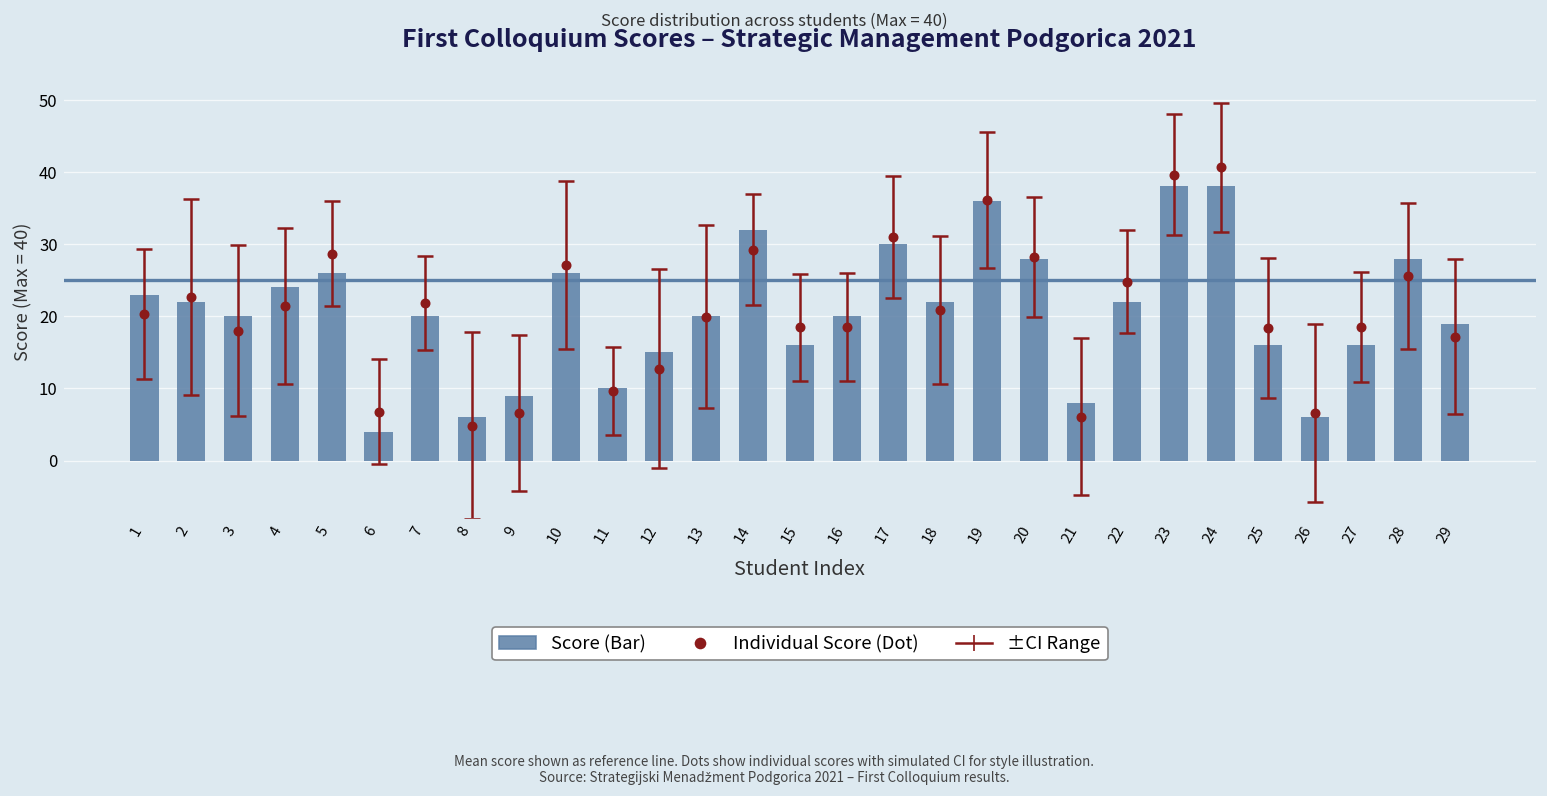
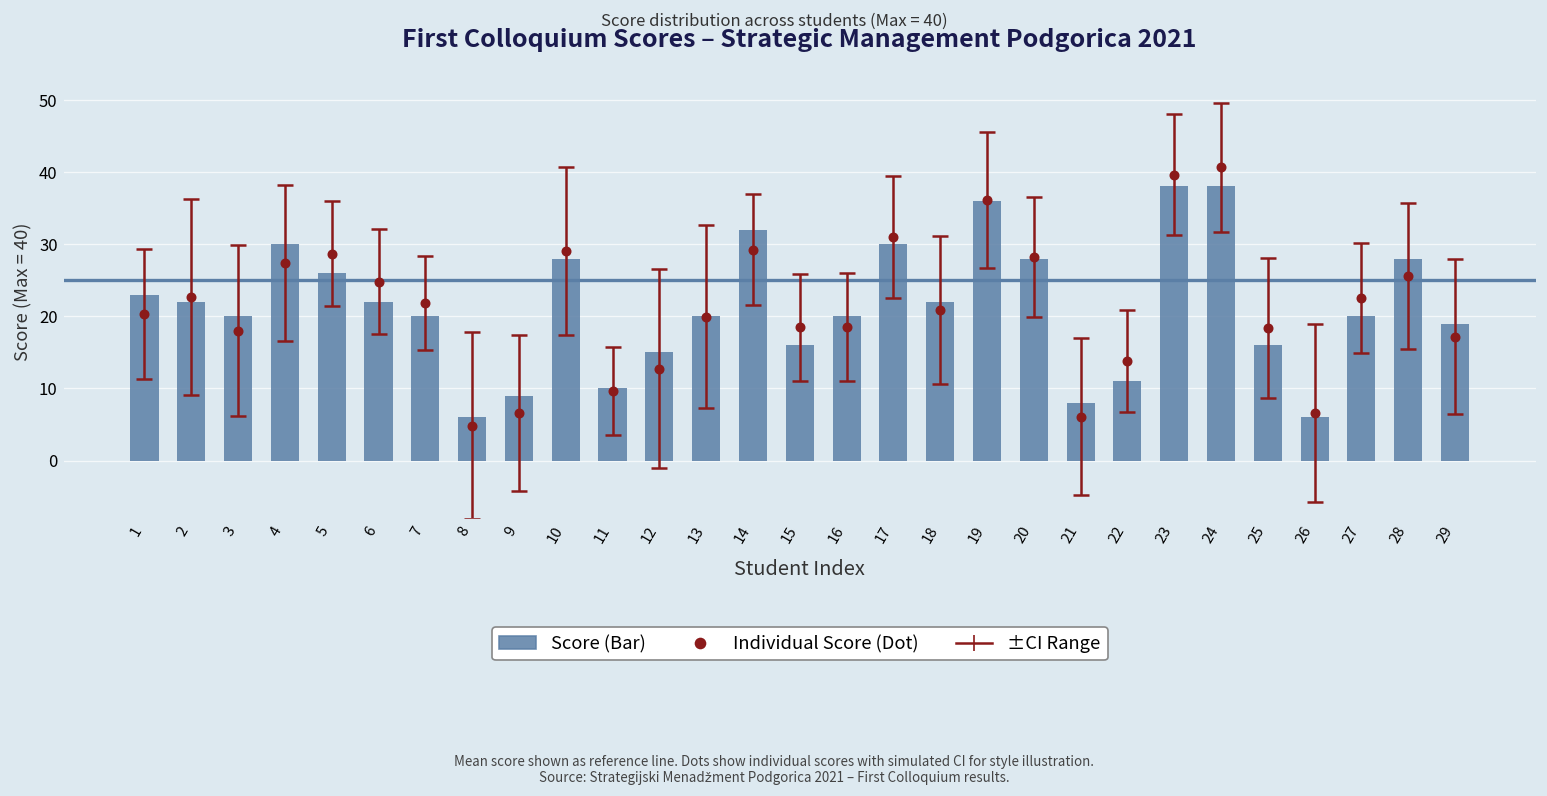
Score (Bar), 4: 24 -> 30
Score (Bar), 6: 4 -> 22
Score (Bar), 10: 26 -> 28
Score (Bar), 22: 22 -> 11
Score (Bar), 27: 16 -> 20
